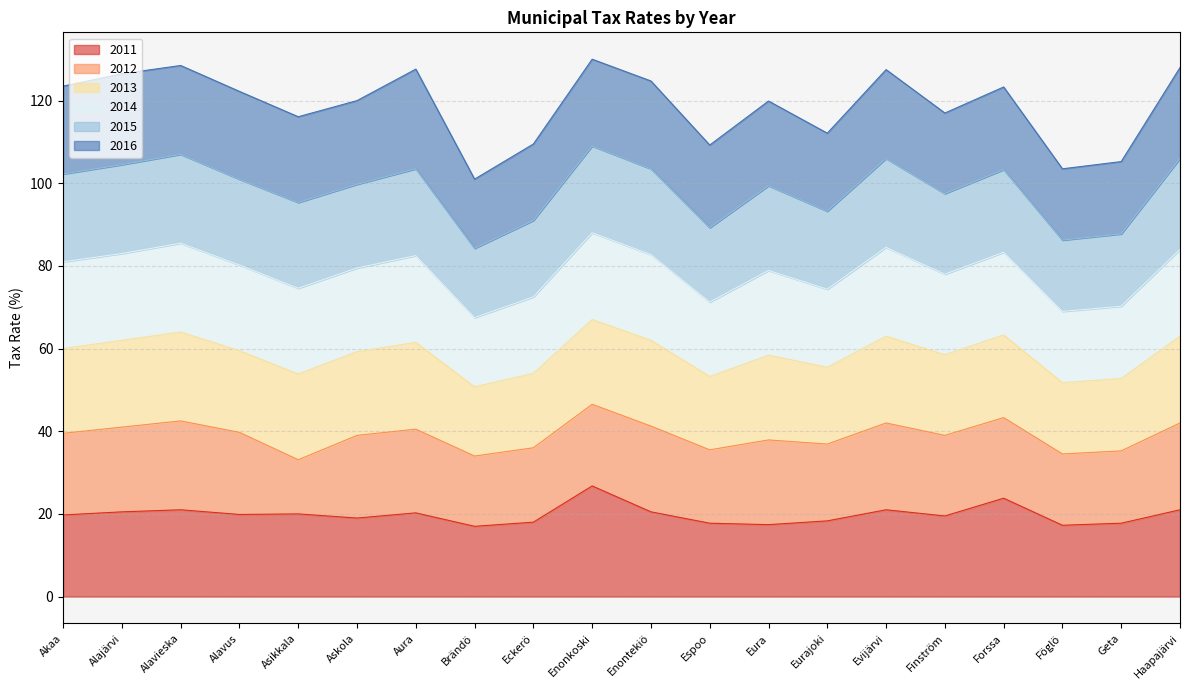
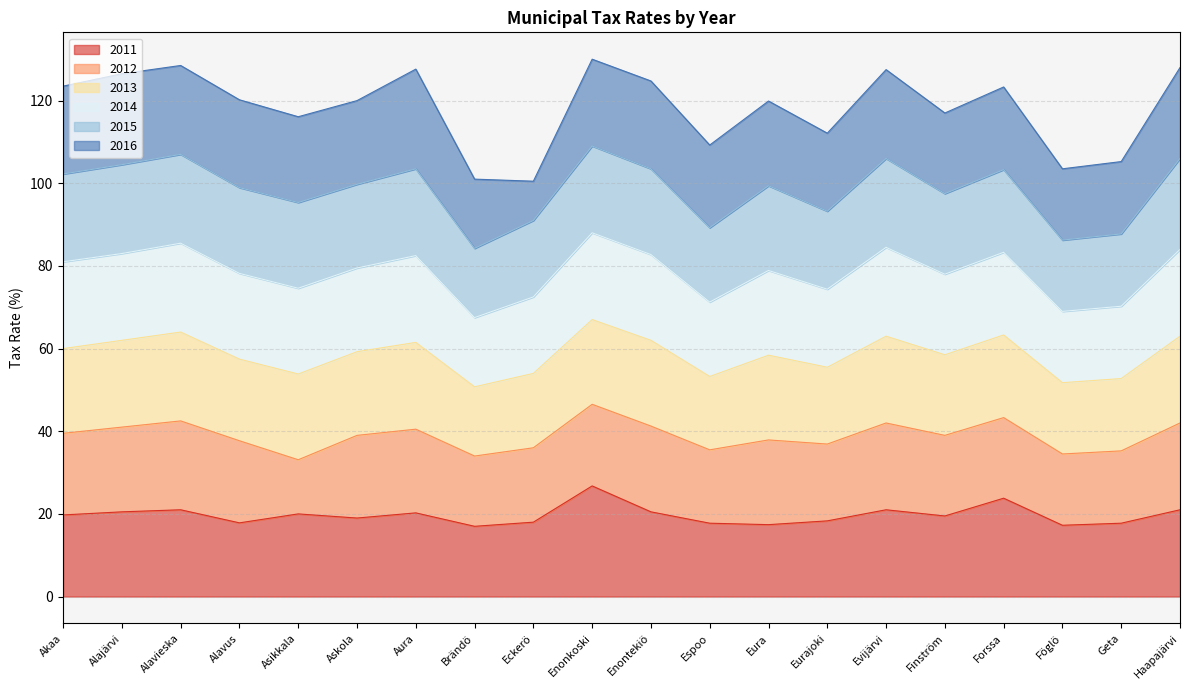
2011, Alavus: 20 -> 18
2016, Eckerö: 19 -> 10
